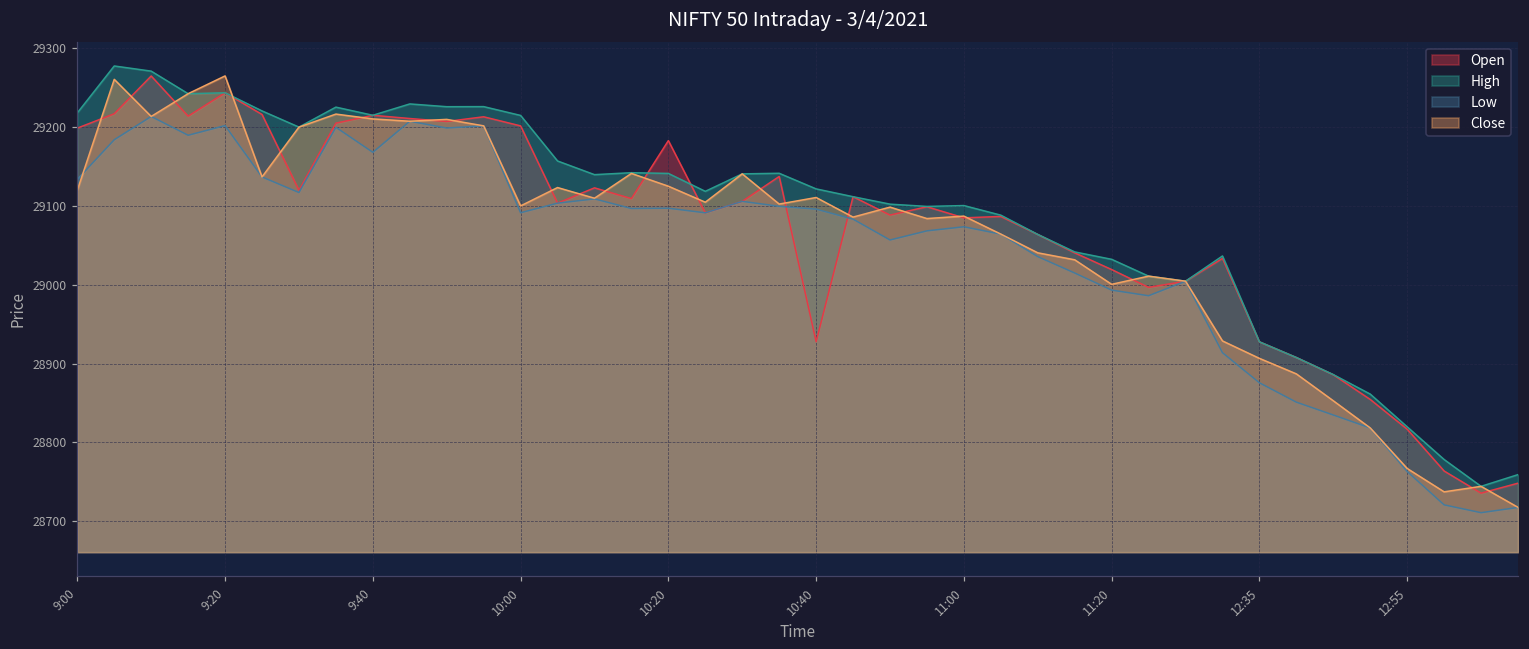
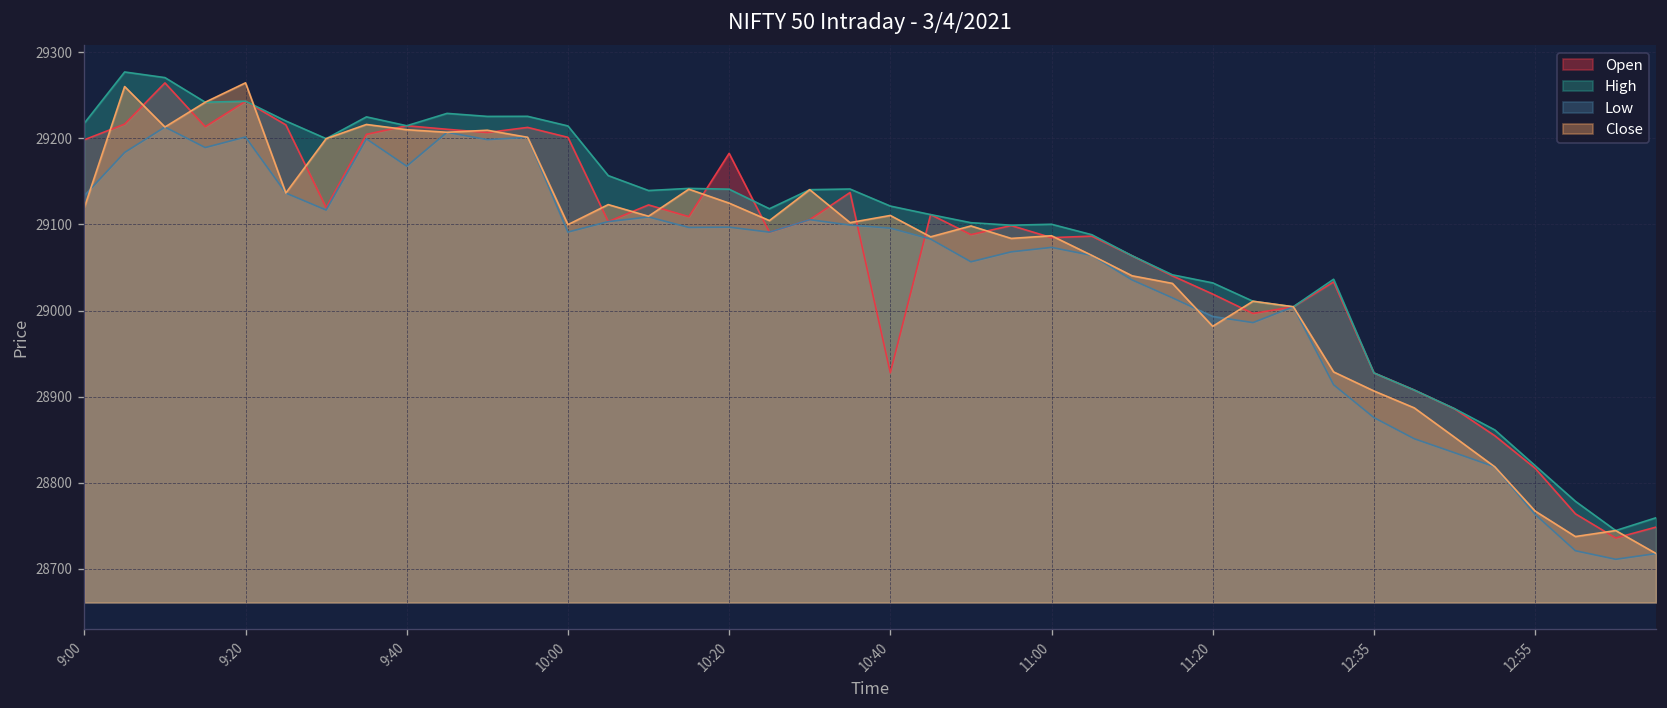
Close, 11:20: 29000 -> 28980
